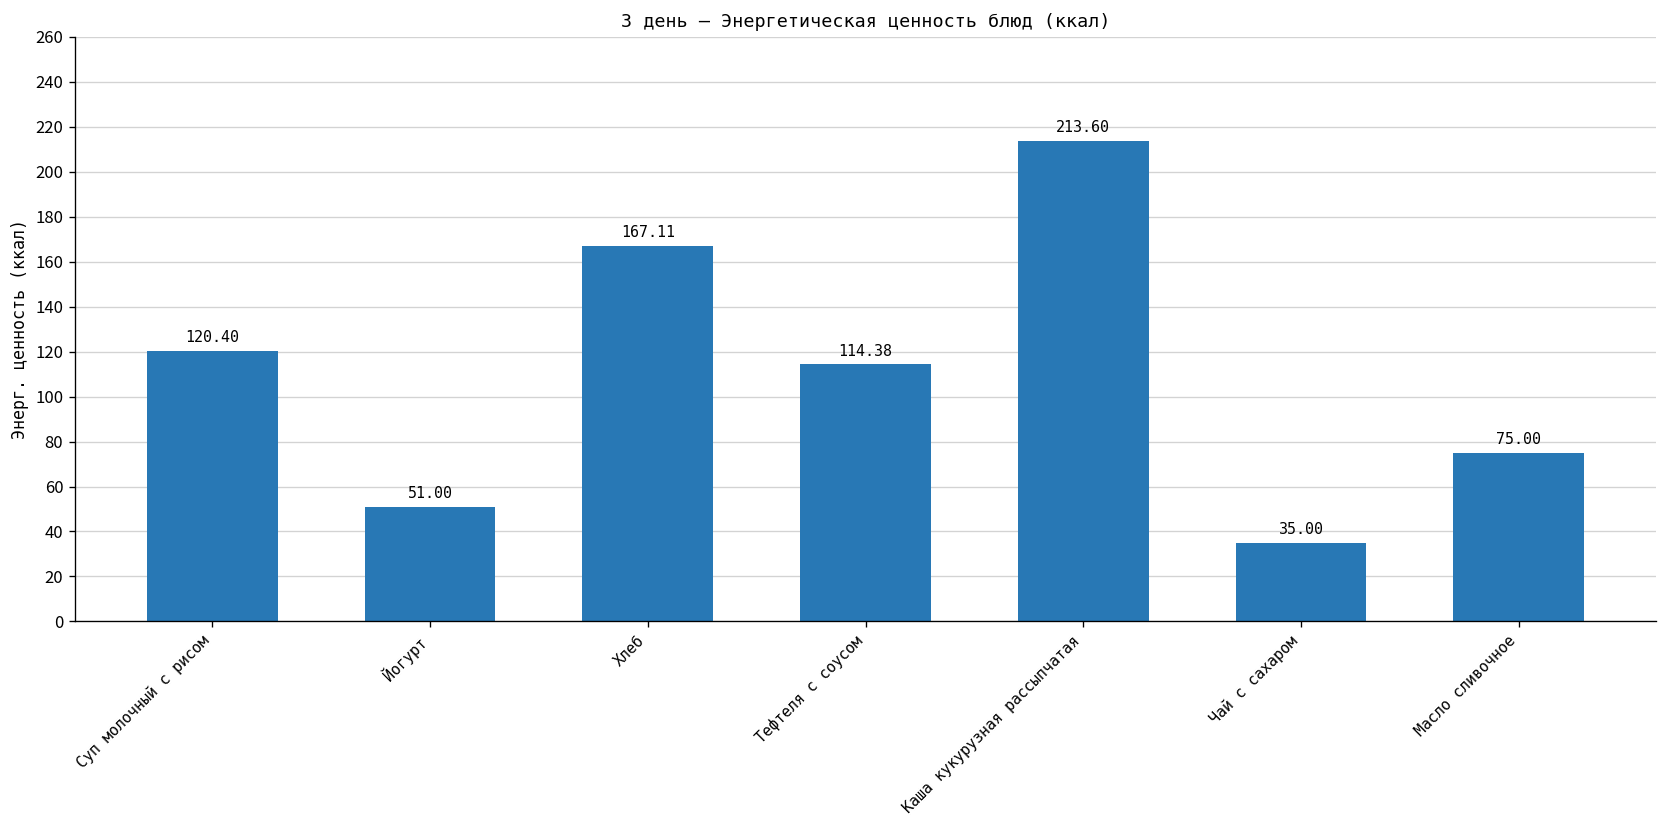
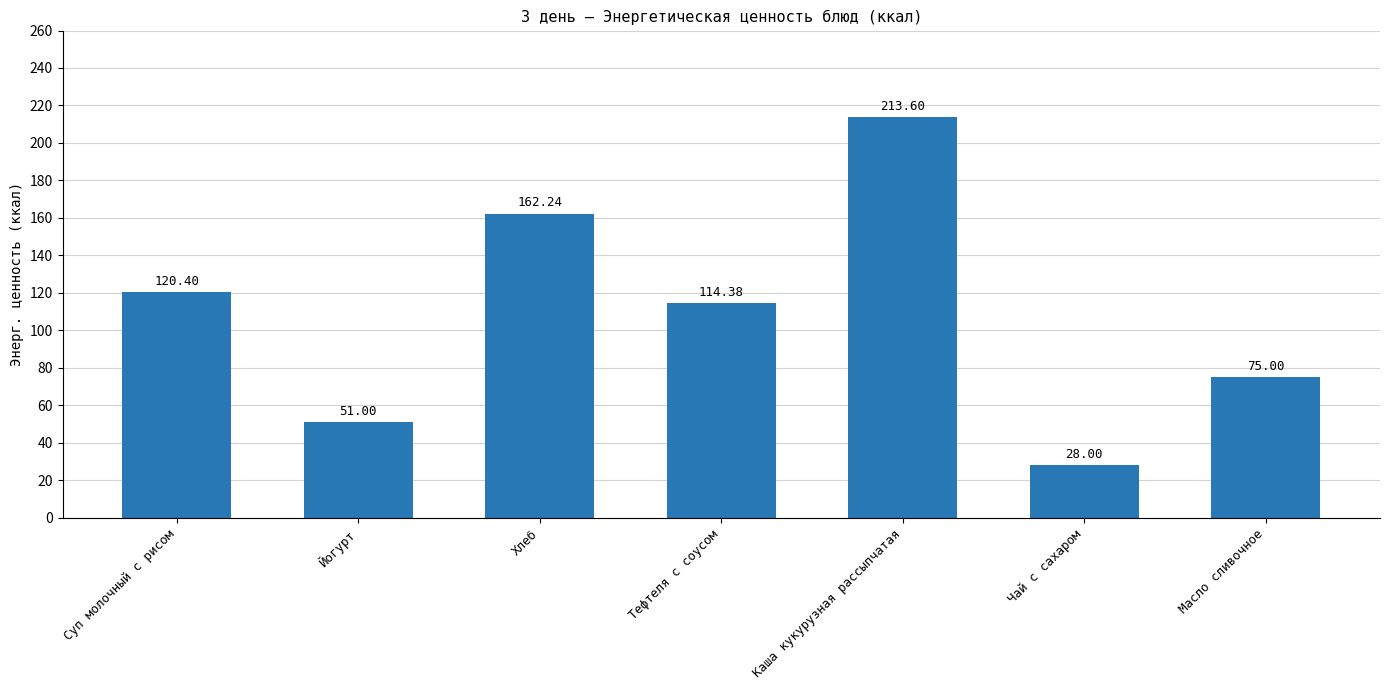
Хлеб: 167.11 -> 162.24
Чай с сахаром: 35.00 -> 28.00
